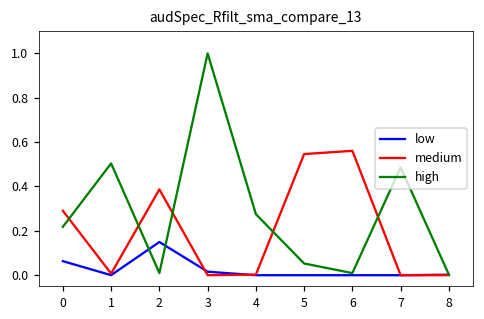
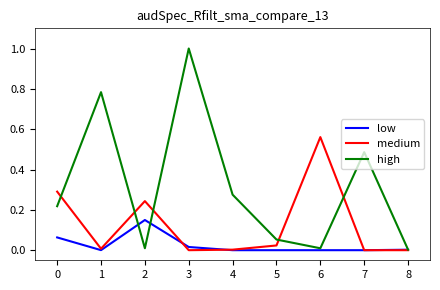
high, 1: 0.50 -> 0.78
medium, 2: 0.39 -> 0.24
medium, 5: 0.55 -> 0.02
